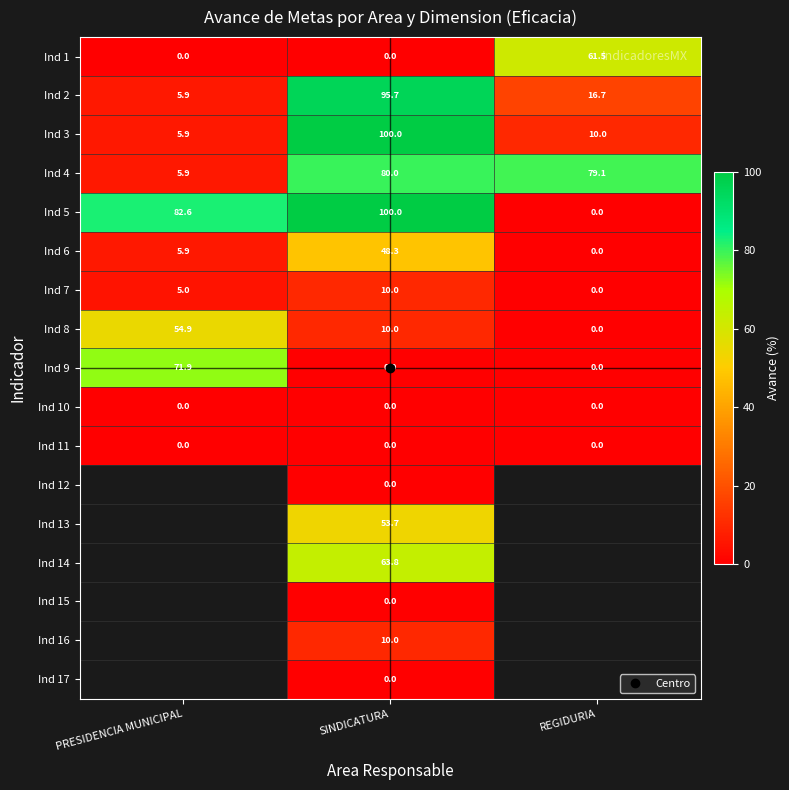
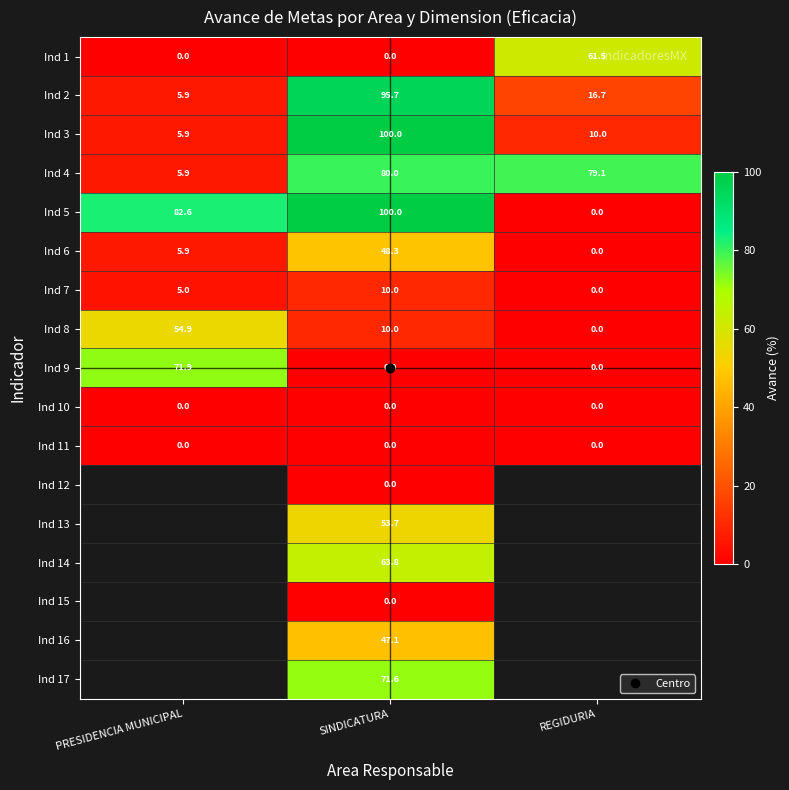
Ind 16, SINDICATURA: 10.0 -> 47.1
Ind 17, SINDICATURA: 0.0 -> 71.6
